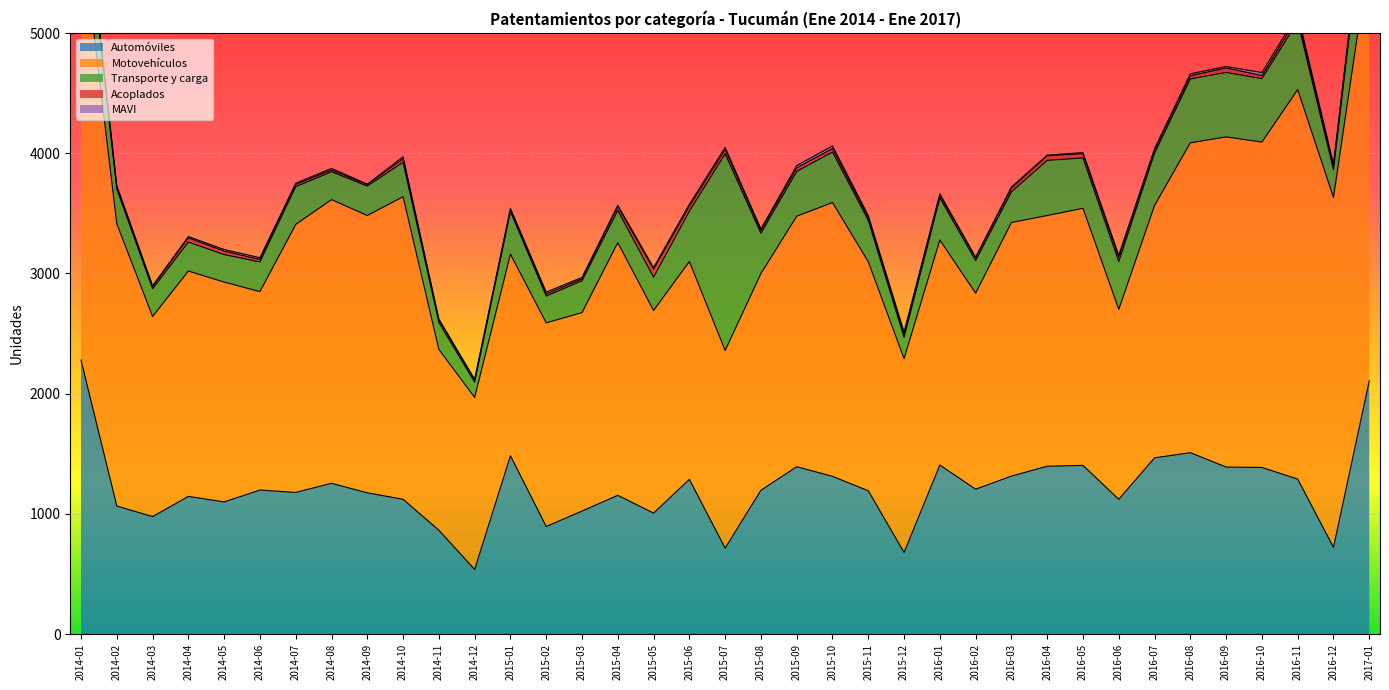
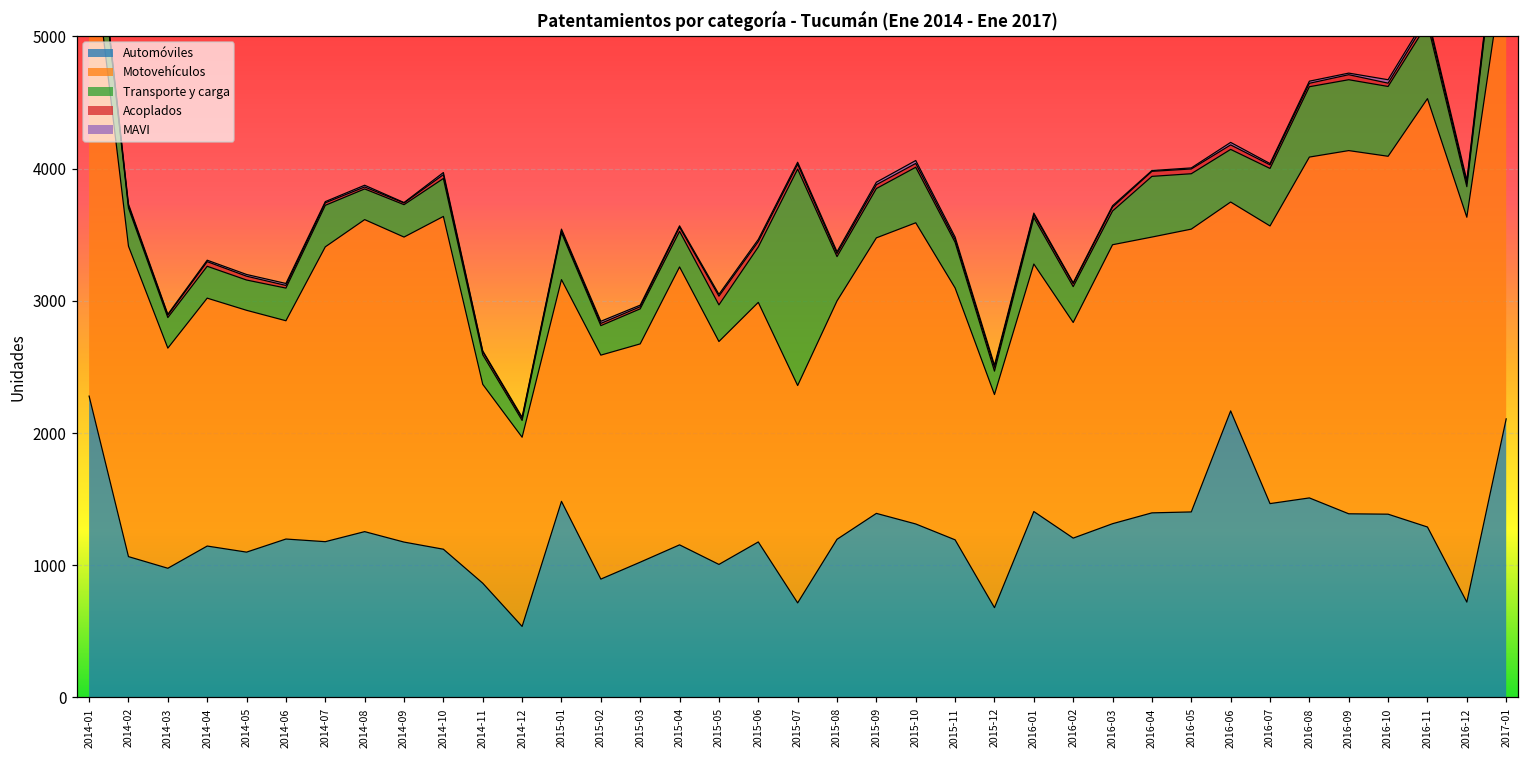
Automóviles, 2015-06: 1290 -> 1180
Automóviles, 2016-06: 1120 -> 2170
